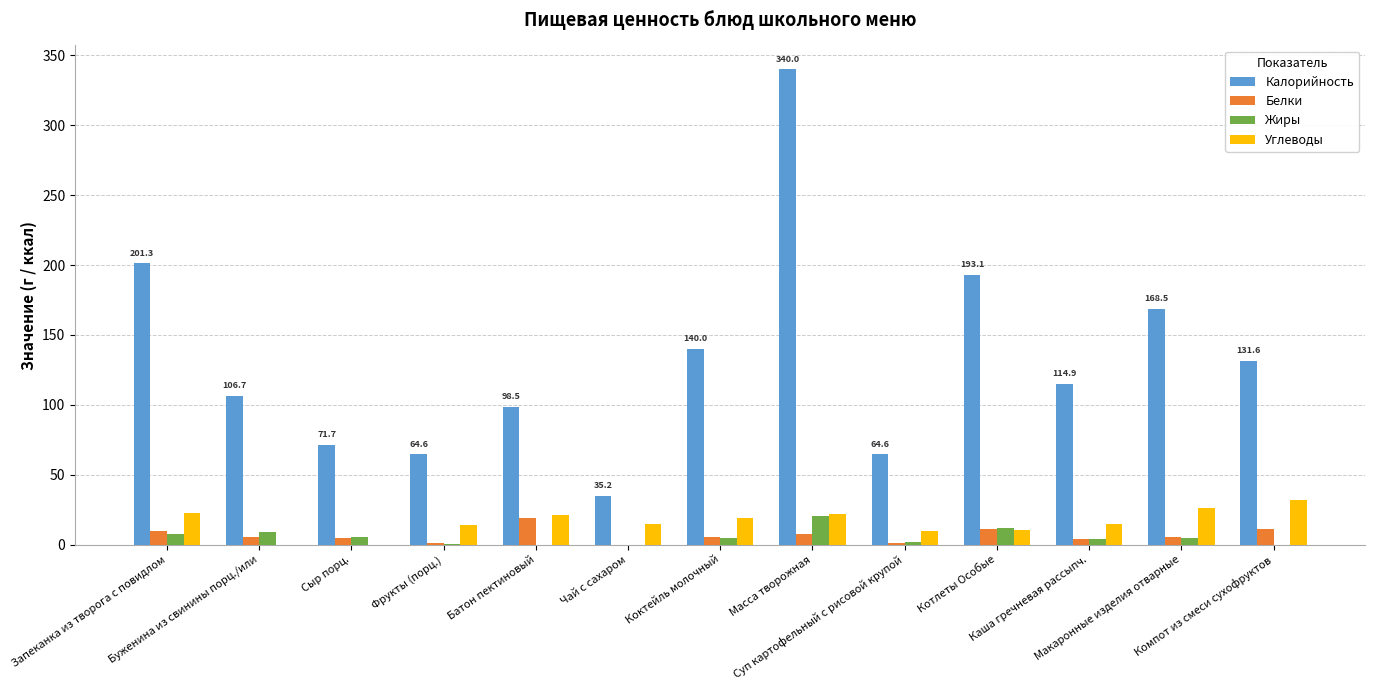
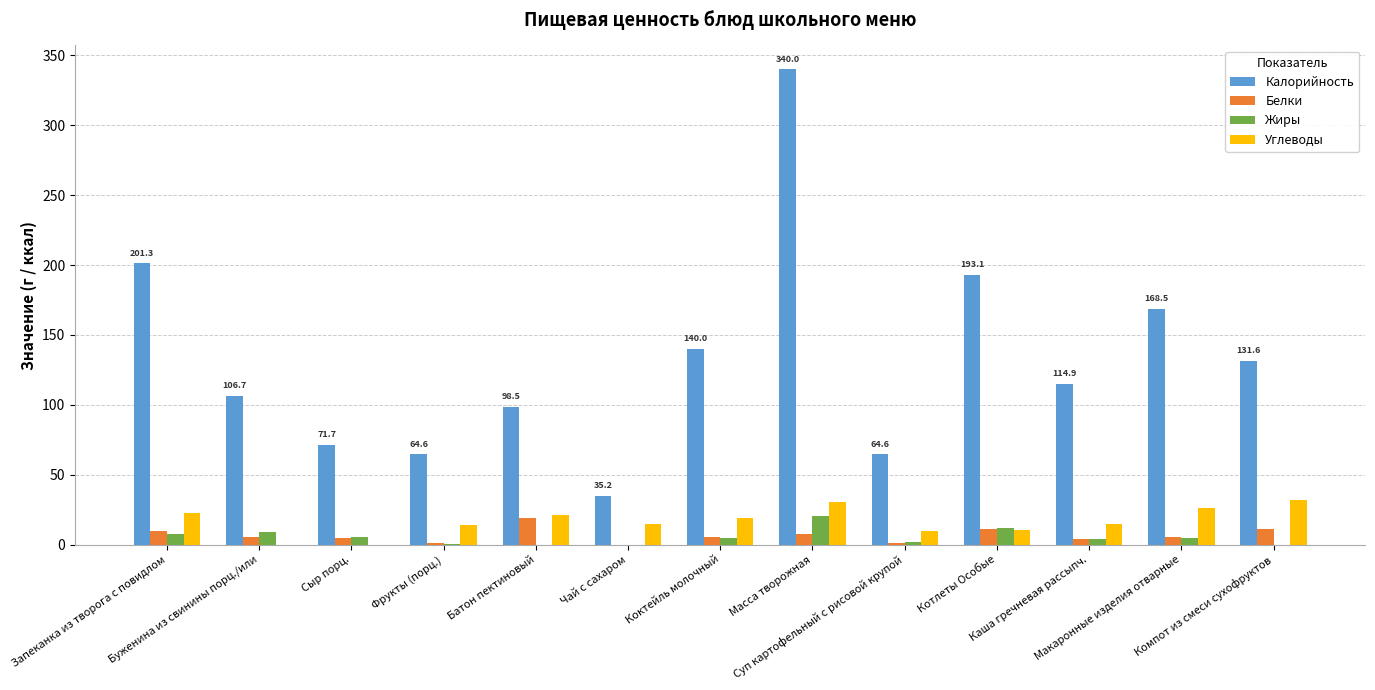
Углеводы, Масса творожная: 22 -> 31
